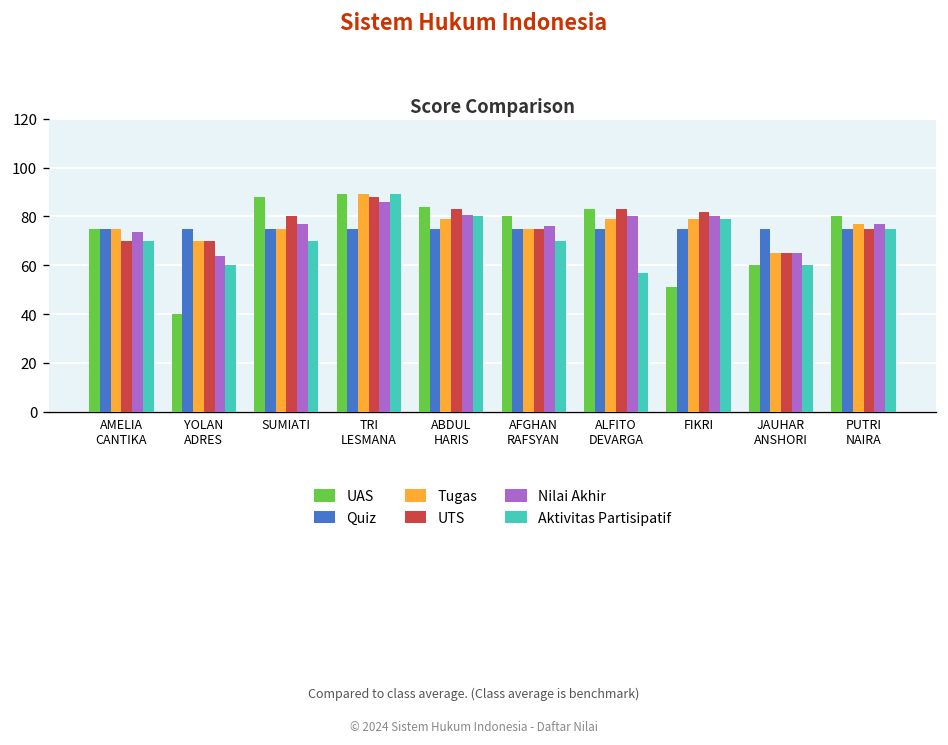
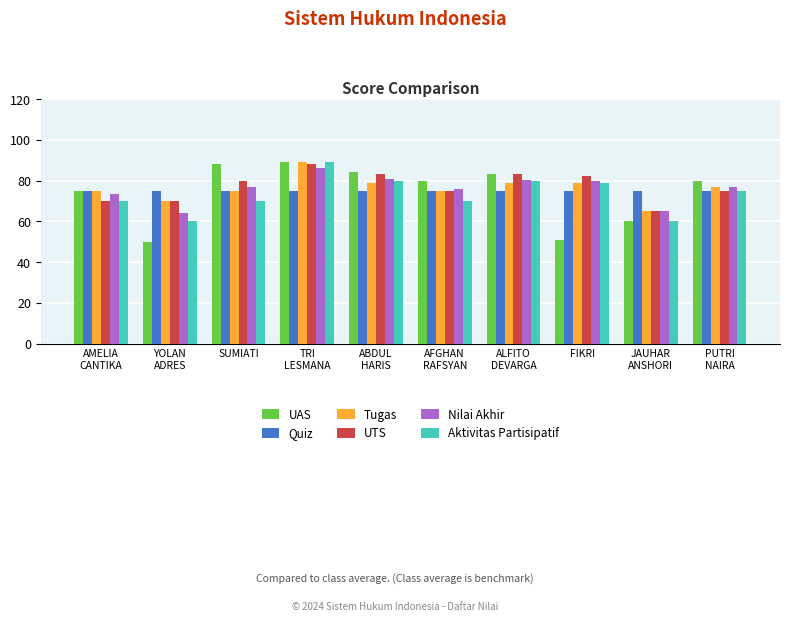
UAS, YOLAN ADRES: 40 -> 50
Aktivitas Partisipatif, ALFITO DEVARGA: 57 -> 80
